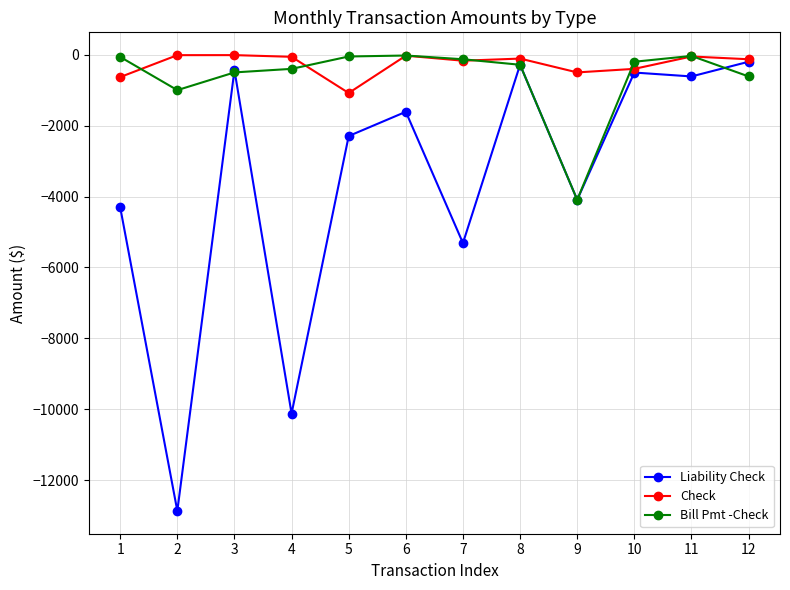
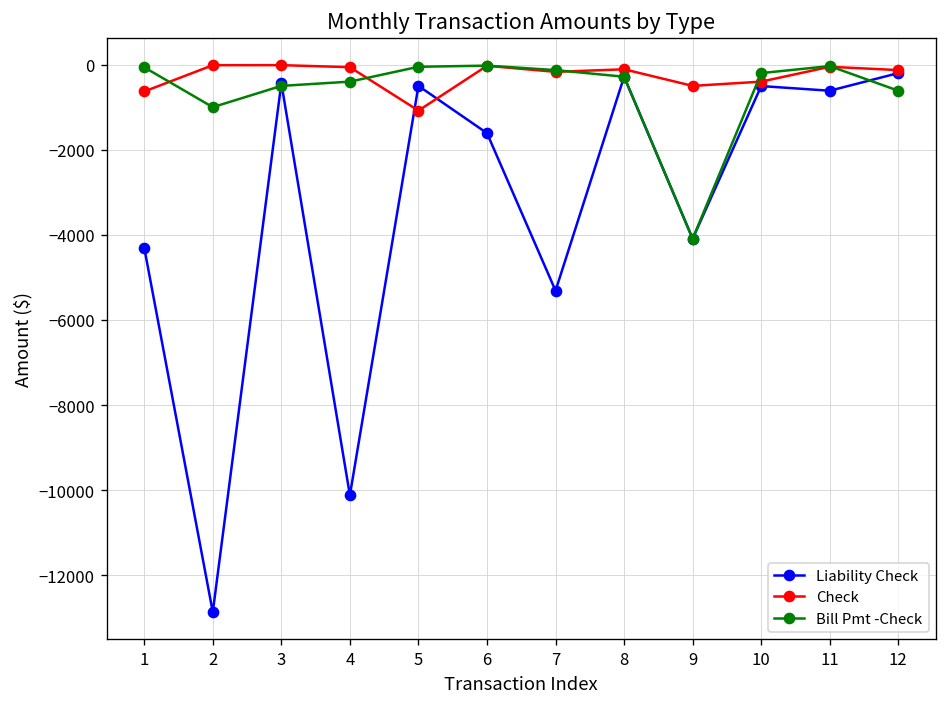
Liability Check, 5: -2300 -> -500
